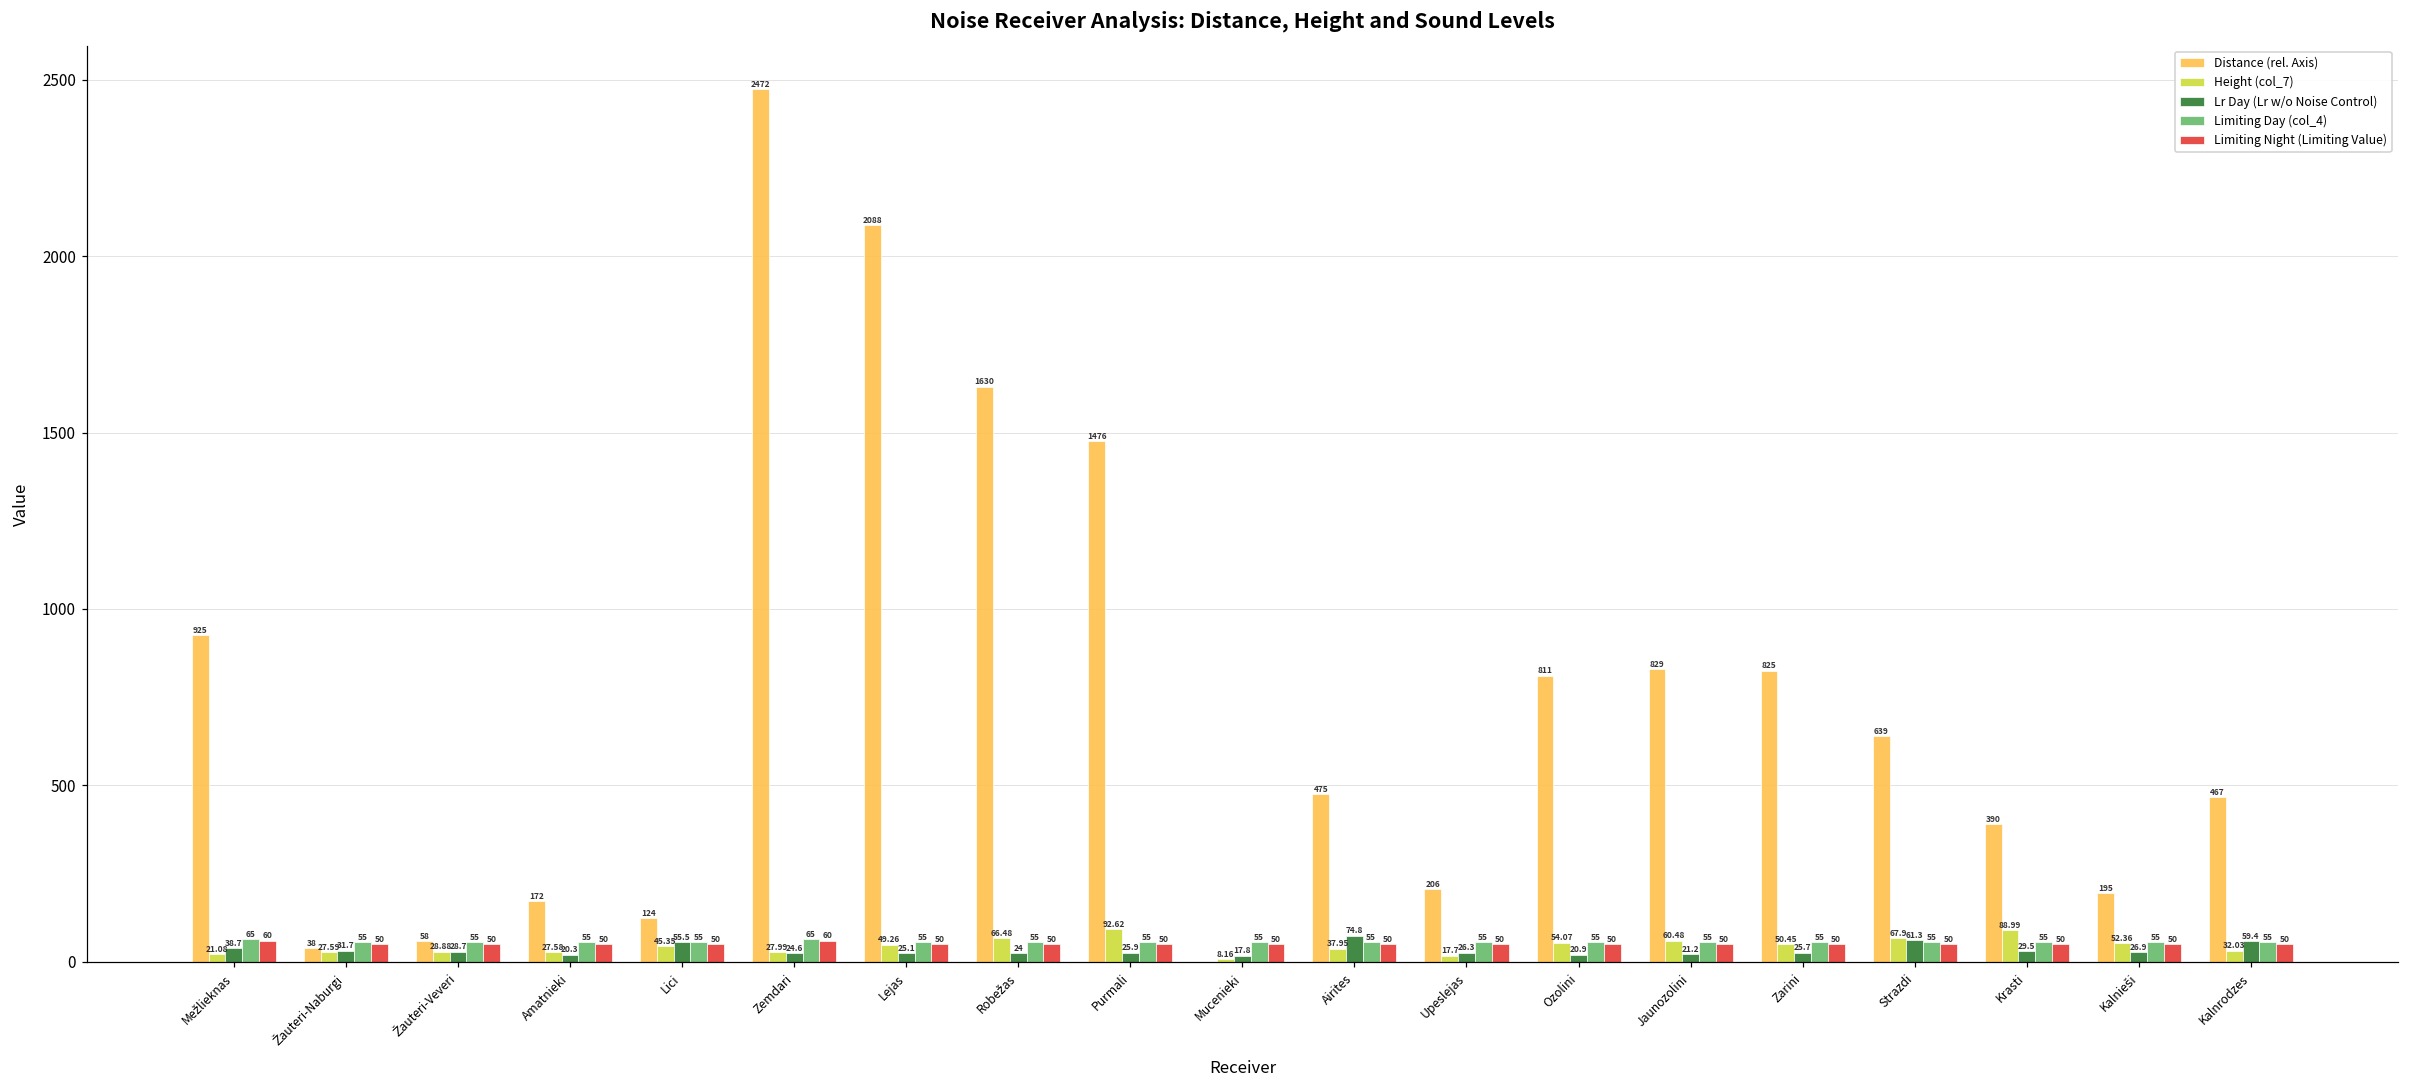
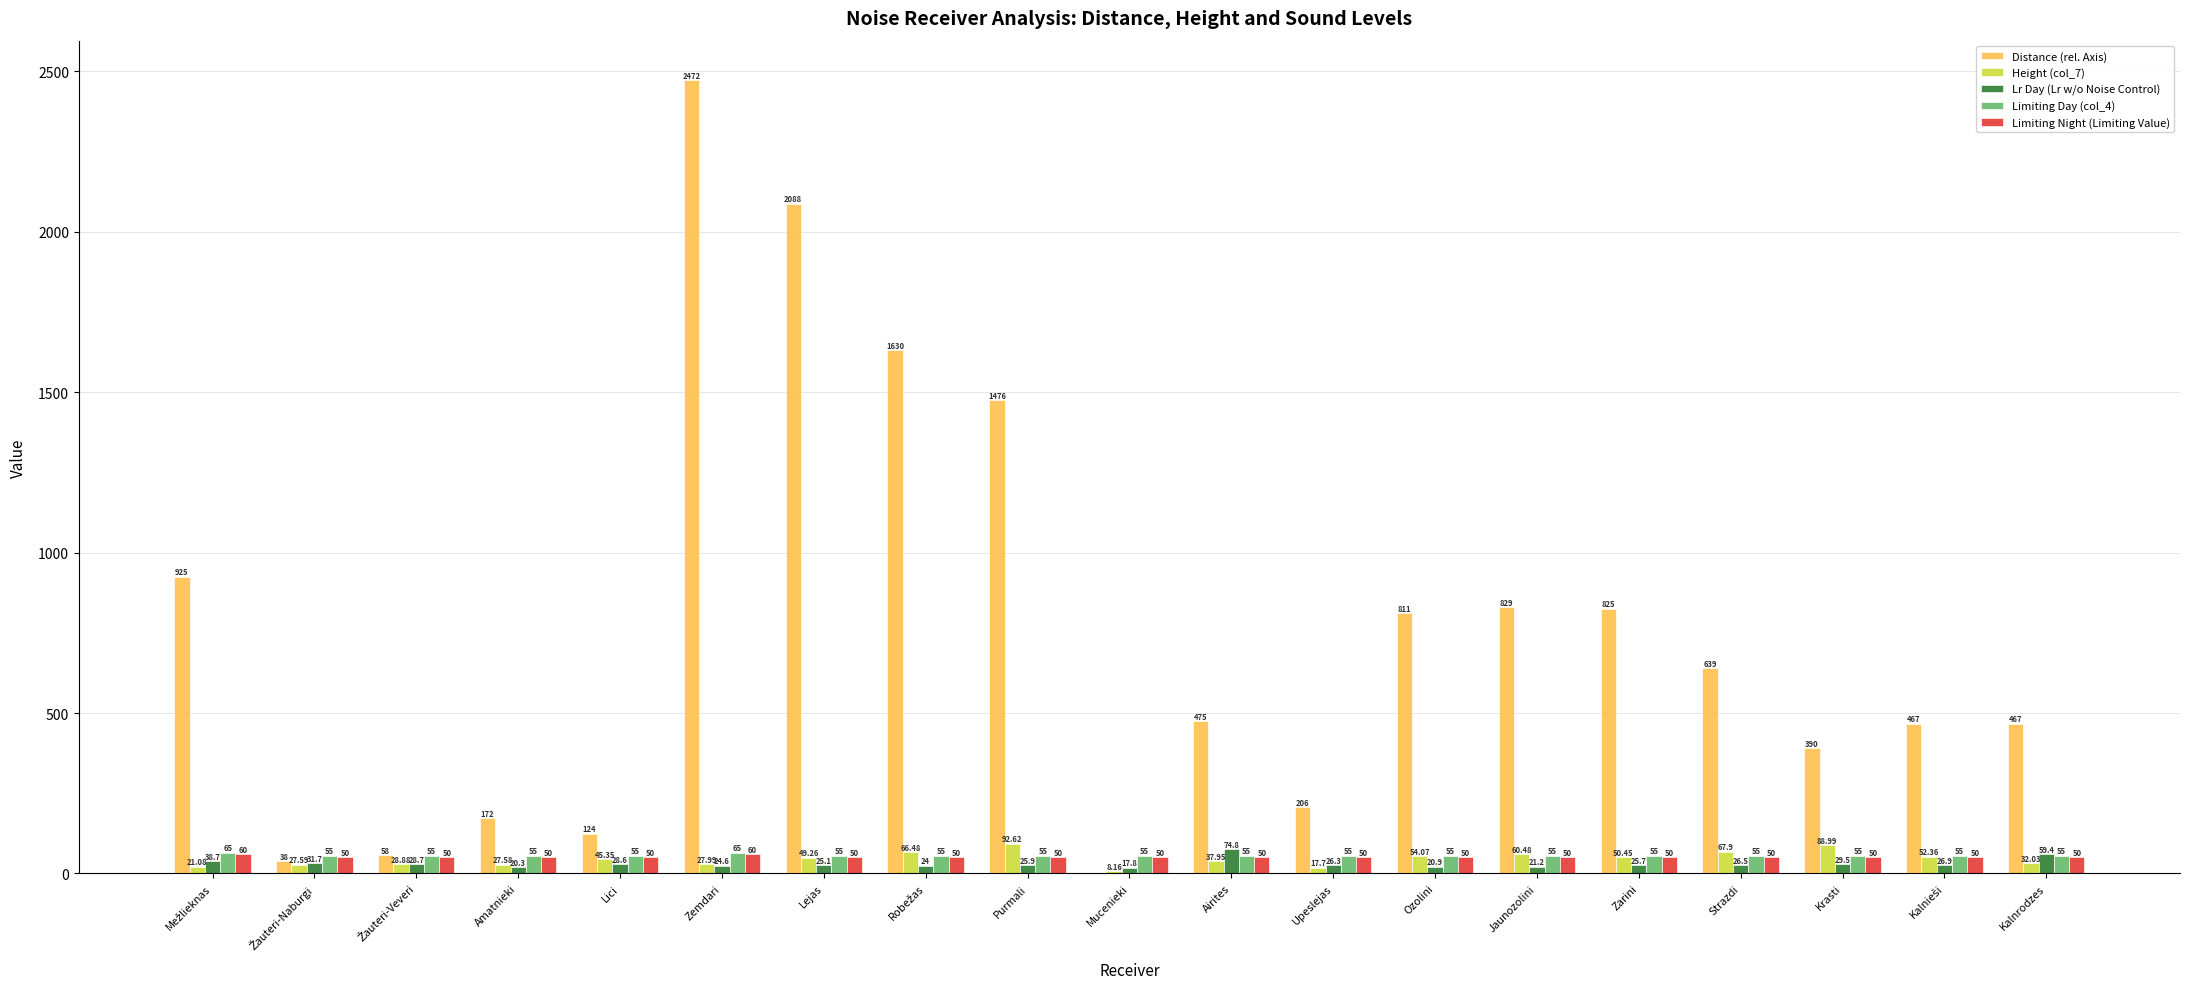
Lr Day (Lr w/o Noise Control), Lici: 55.5 -> 28.6
Lr Day (Lr w/o Noise Control), Strazdi: 61.3 -> 26.5
Distance (rel. Axis), Kalnieši: 195 -> 467
